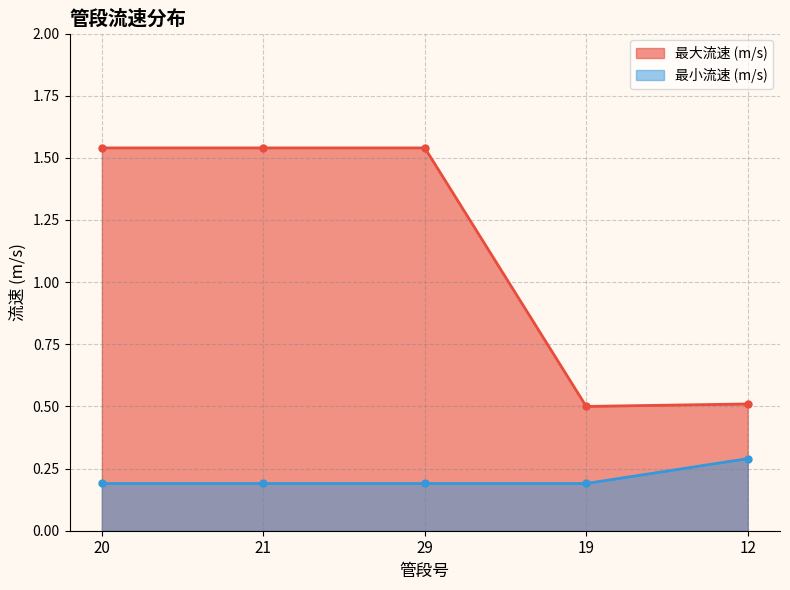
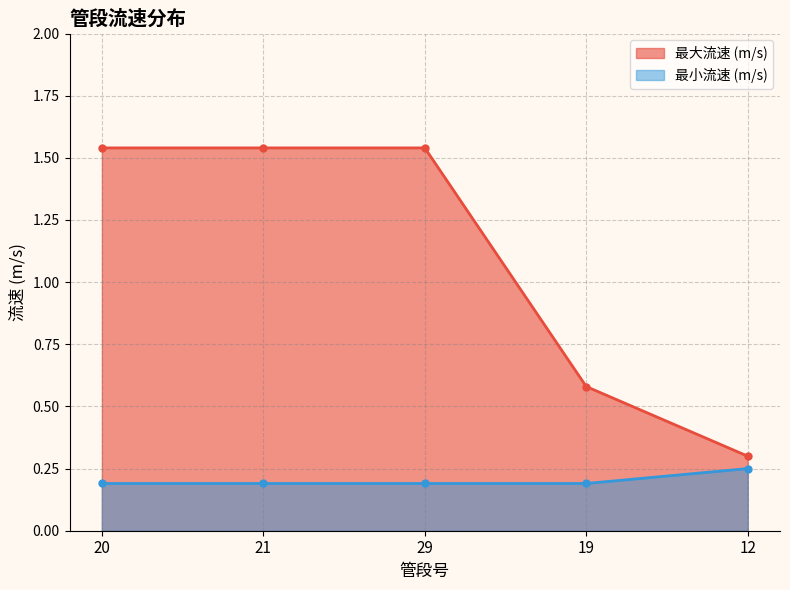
最大流速 (m/s), 19: 0.50 -> 0.58
最大流速 (m/s), 12: 0.51 -> 0.30
最小流速 (m/s), 12: 0.29 -> 0.25
